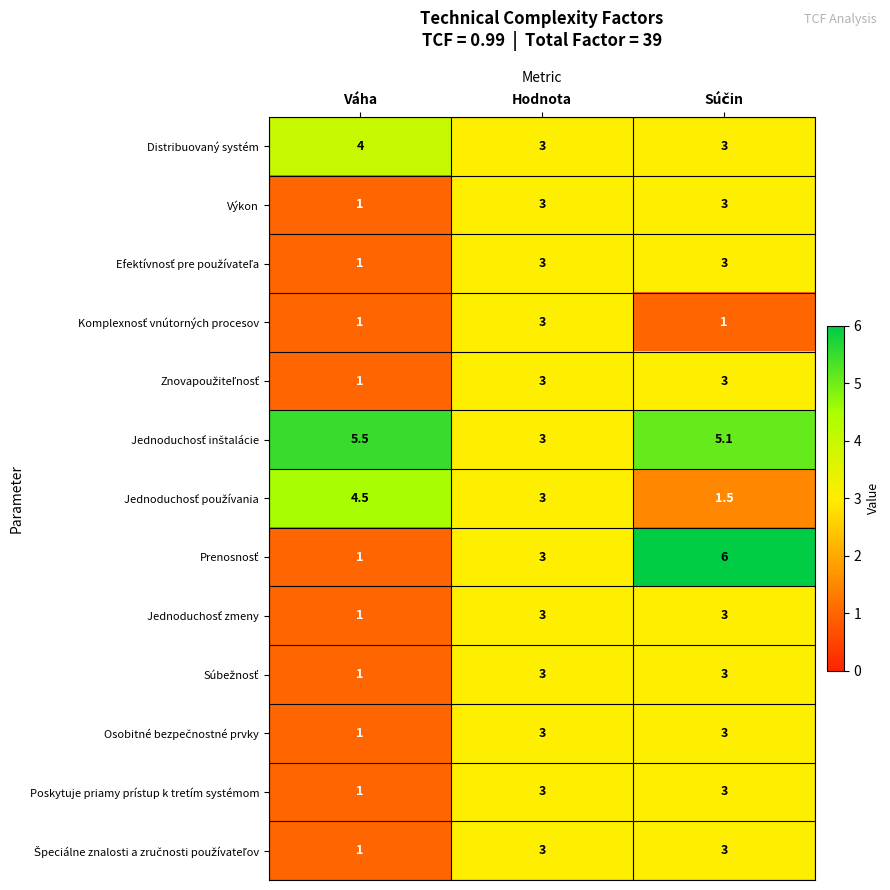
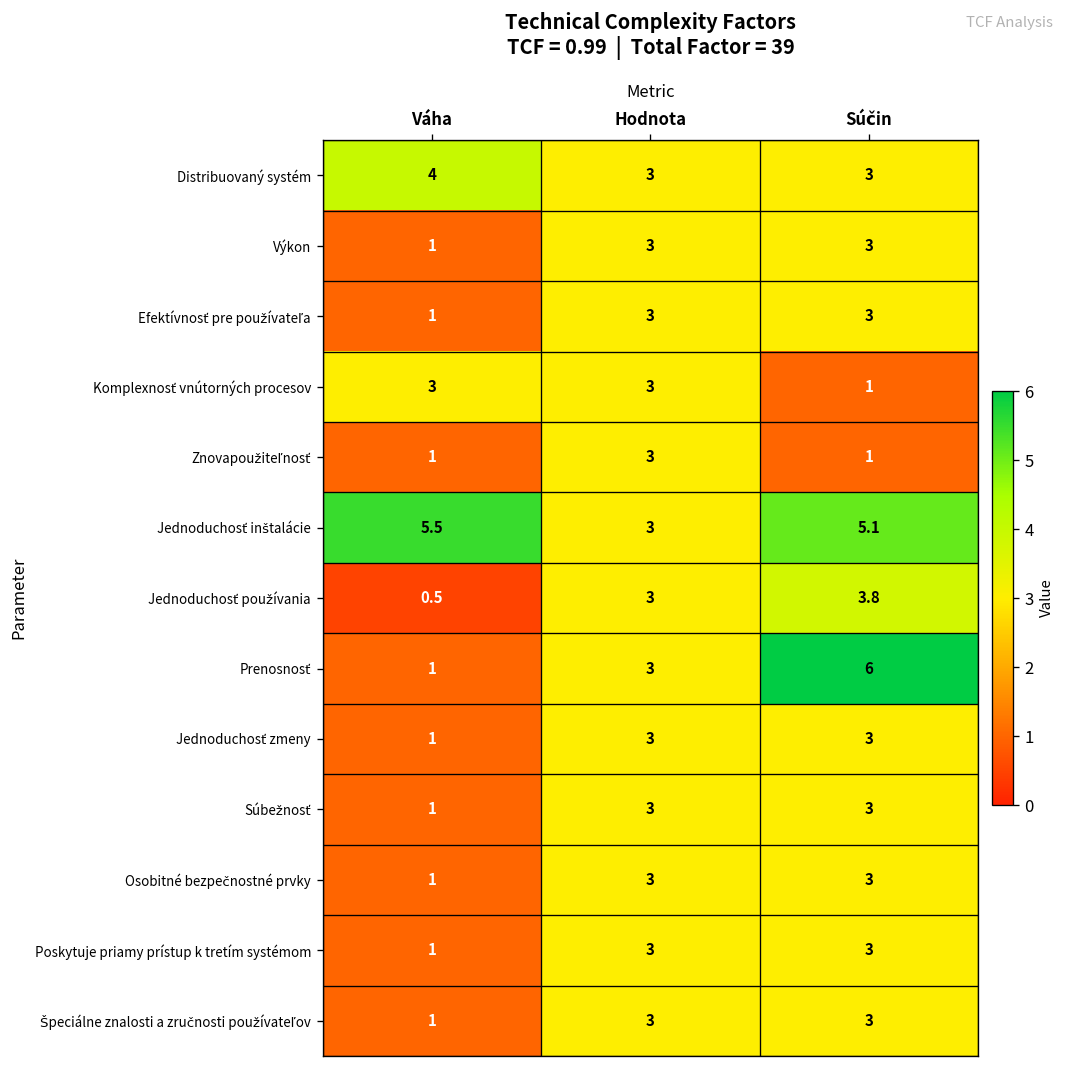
Komplexnosť vnútorných procesov, Váha: 1 -> 3
Znovapoužiteľnosť, Súčin: 3 -> 1
Jednoduchosť používania, Váha: 4.5 -> 0.5
Jednoduchosť používania, Súčin: 1.5 -> 3.8
